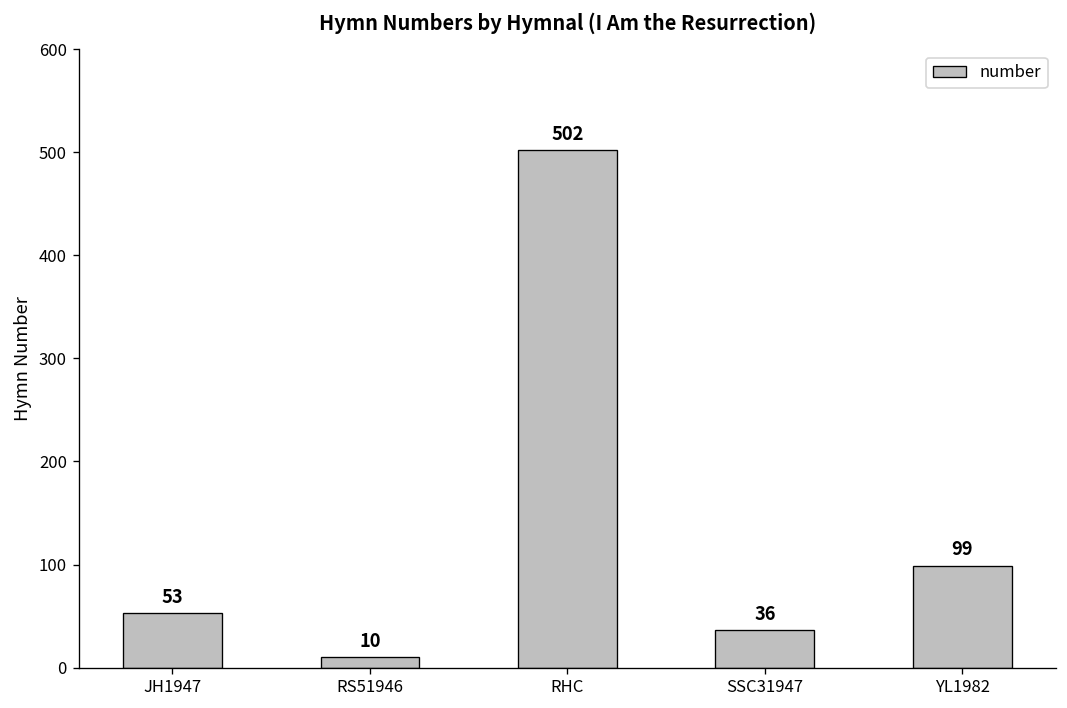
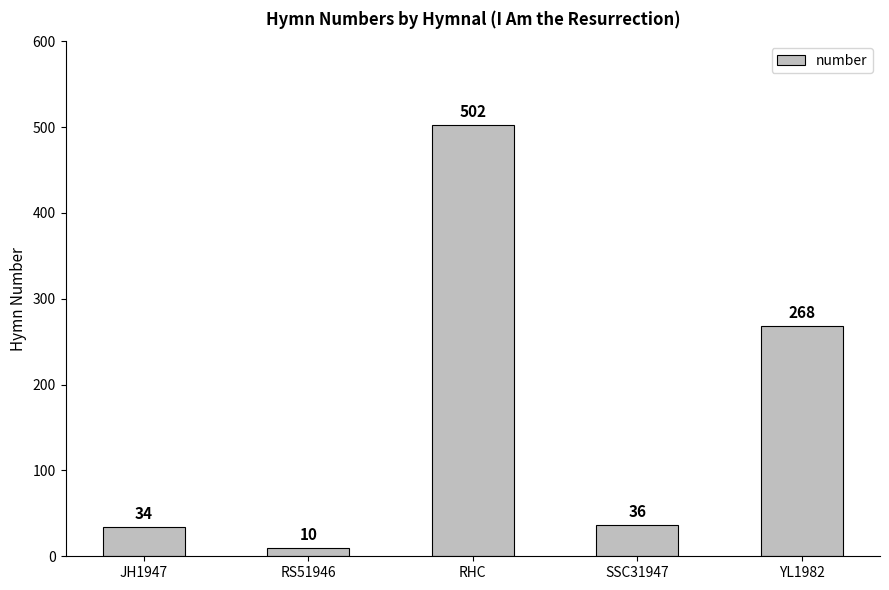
JH1947: 53 -> 34
YL1982: 99 -> 268
